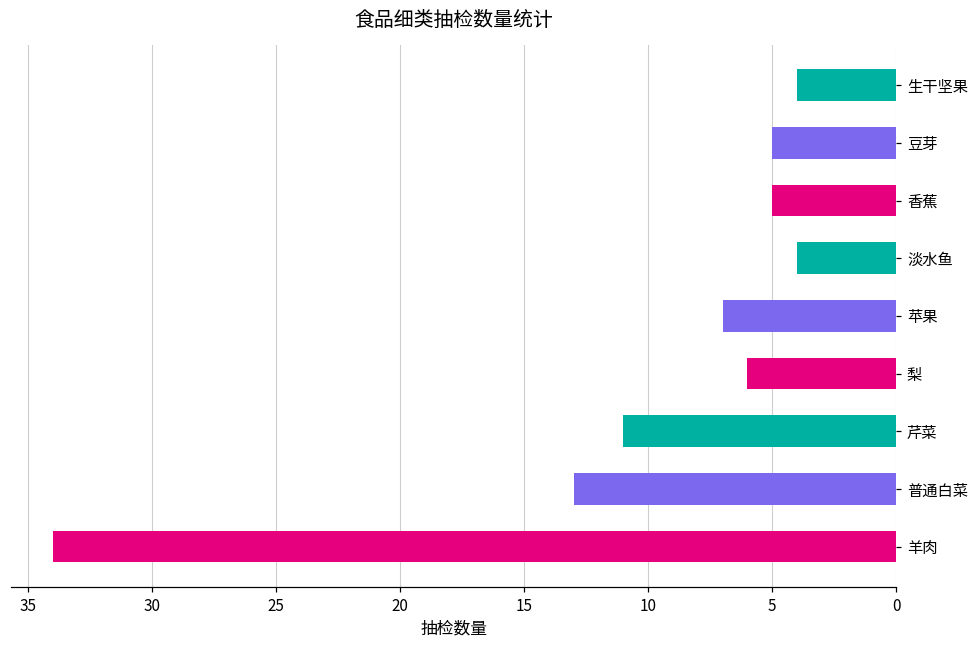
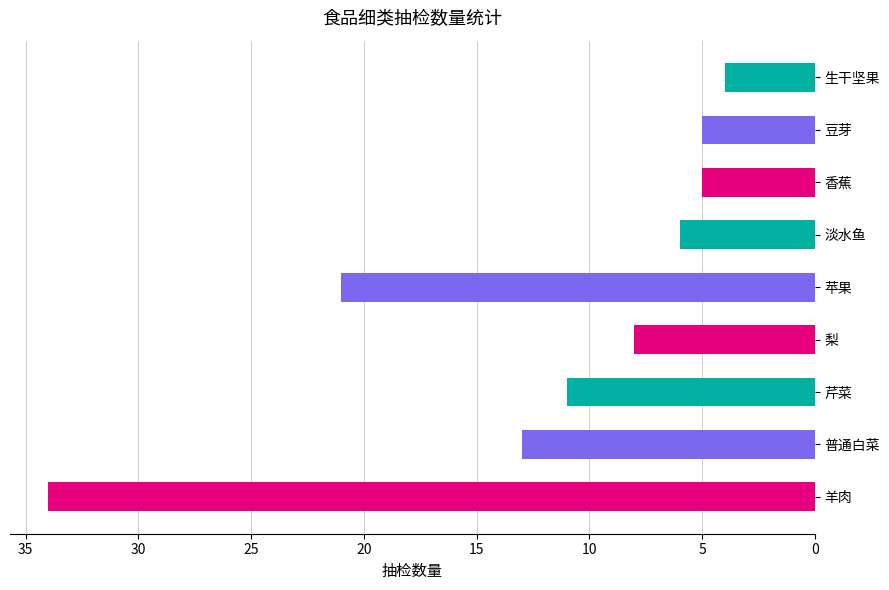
淡水鱼: 4 -> 6
苹果: 7 -> 21
梨: 6 -> 8
